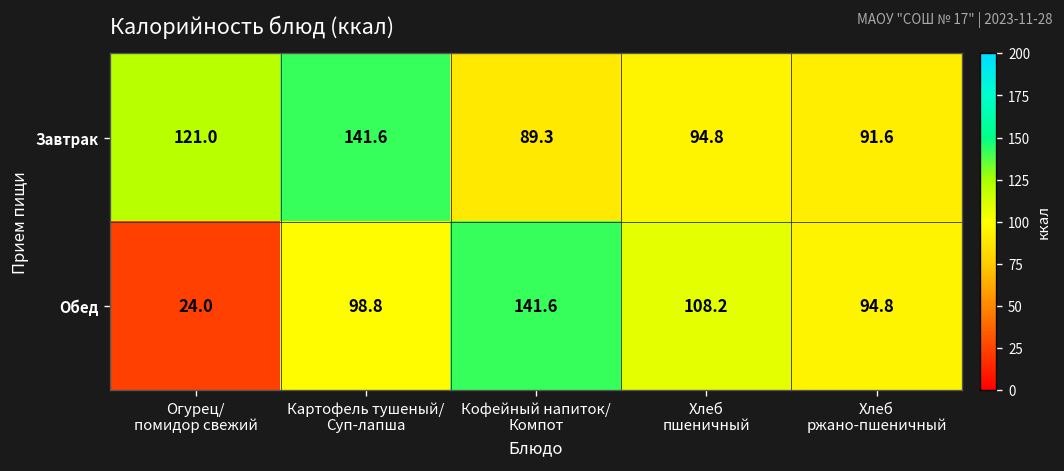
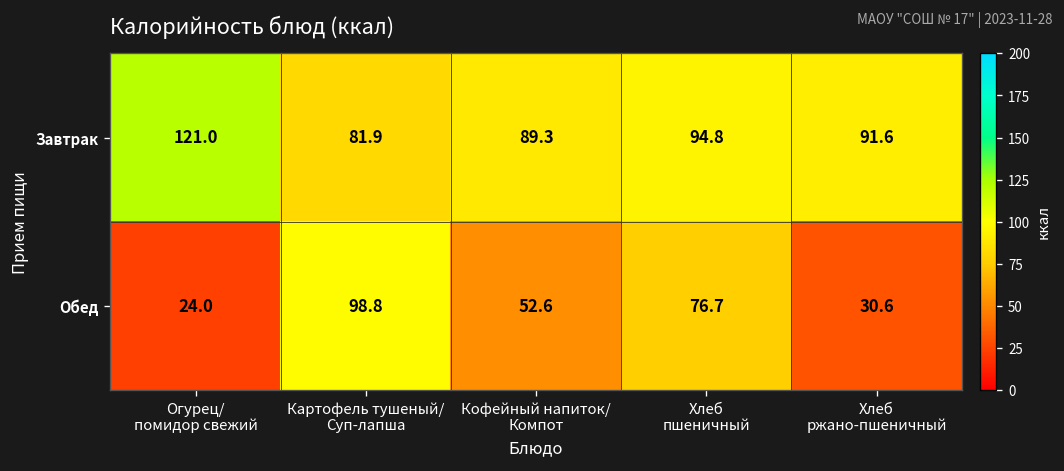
Завтрак, Картофель тушеный/ Суп-лапша: 141.6 -> 81.9
Обед, Кофейный напиток/ Компот: 141.6 -> 52.6
Обед, Хлеб пшеничный: 108.2 -> 76.7
Обед, Хлеб ржано-пшеничный: 94.8 -> 30.6
